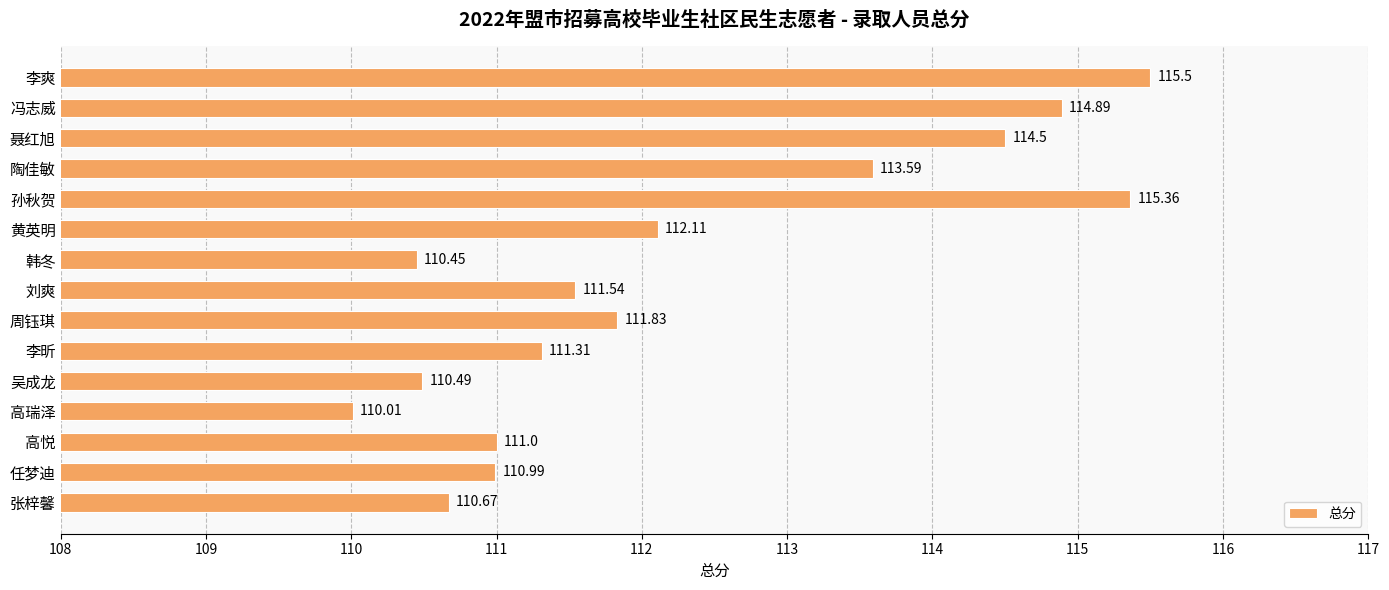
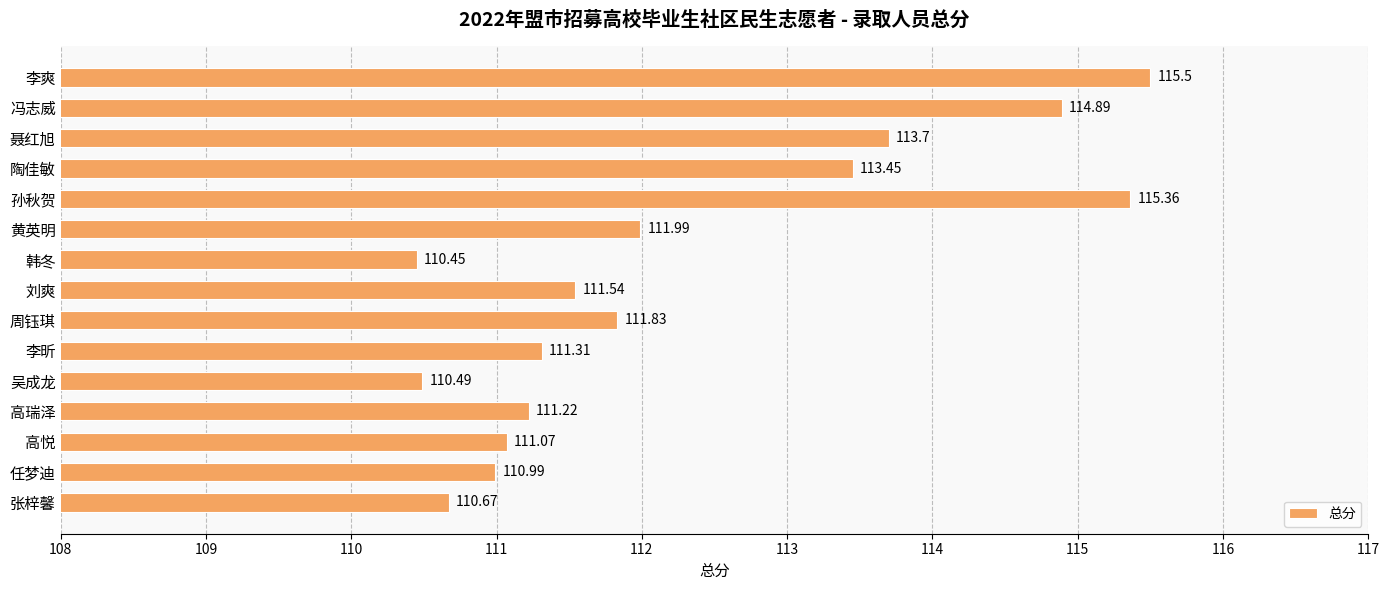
聂红旭: 114.5 -> 113.7
陶佳敏: 113.59 -> 113.45
黄英明: 112.11 -> 111.99
高瑞泽: 110.01 -> 111.22
高悦: 111.0 -> 111.07
